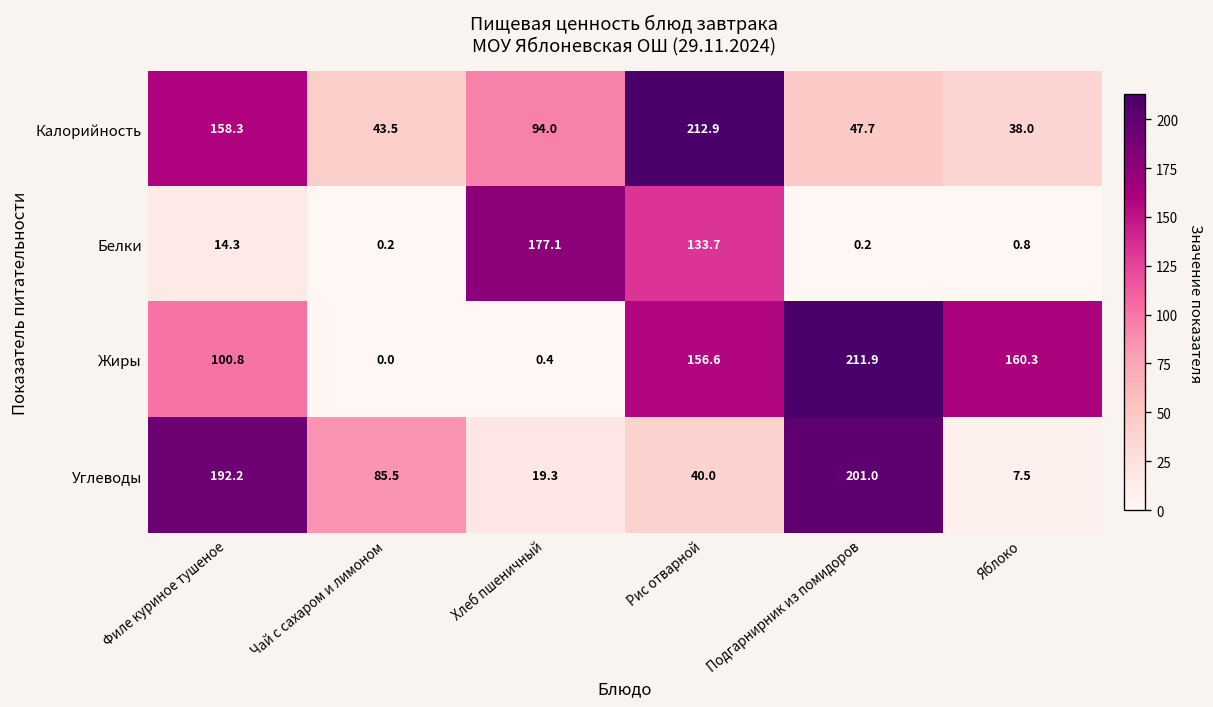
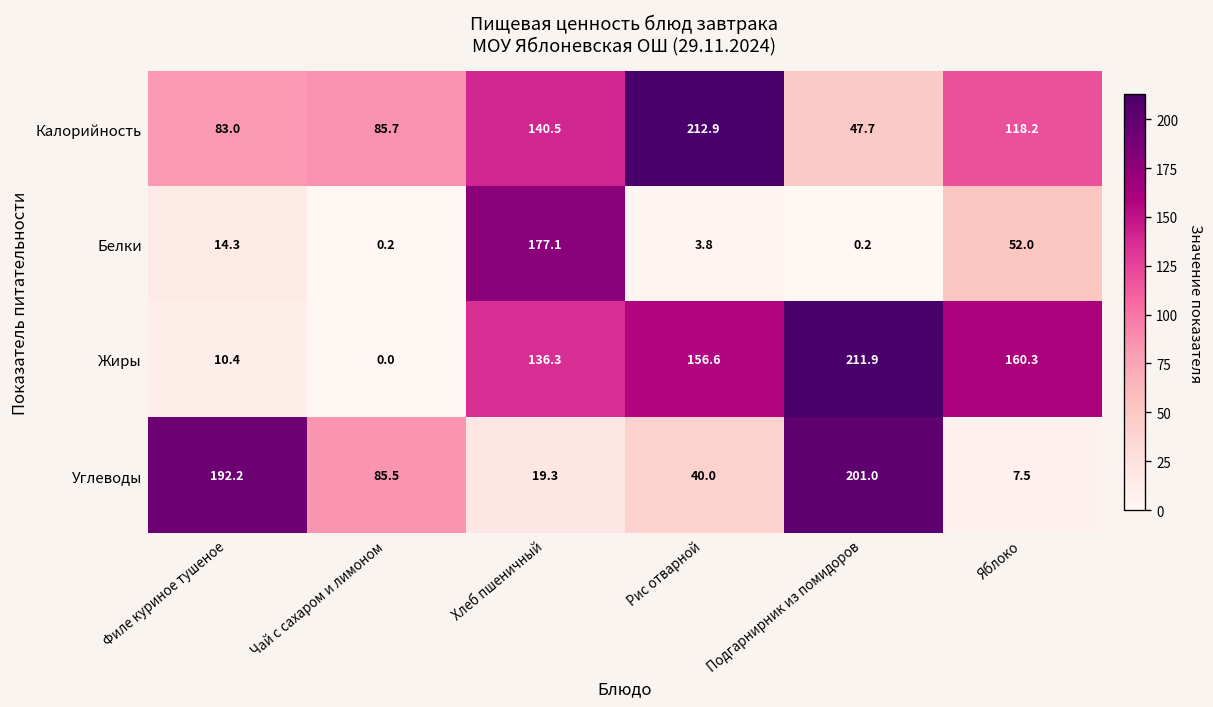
Калорийность, Филе куриное тушеное: 158.3 -> 83.0
Калорийность, Чай с сахаром и лимоном: 43.5 -> 85.7
Калорийность, Хлеб пшеничный: 94.0 -> 140.5
Калорийность, Яблоко: 38.0 -> 118.2
Белки, Рис отварной: 133.7 -> 3.8
Белки, Яблоко: 0.8 -> 52.0
Жиры, Филе куриное тушеное: 100.8 -> 10.4
Жиры, Хлеб пшеничный: 0.4 -> 136.3
